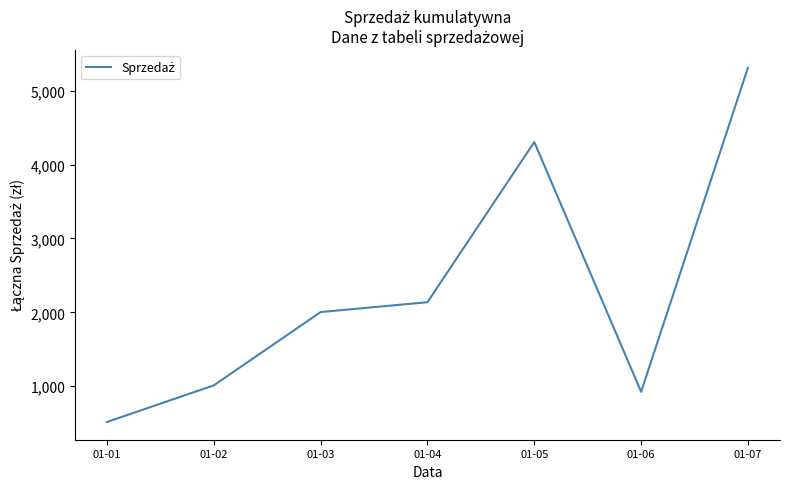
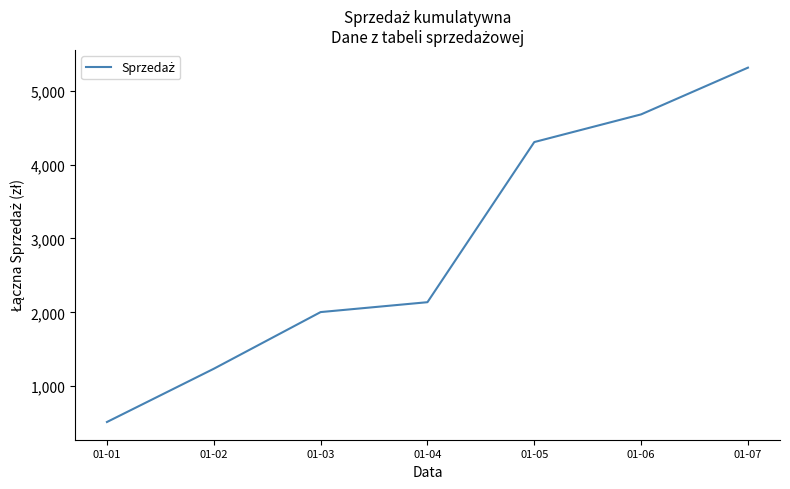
01-02: 1,000 -> 1,200
01-06: 900 -> 4,700
